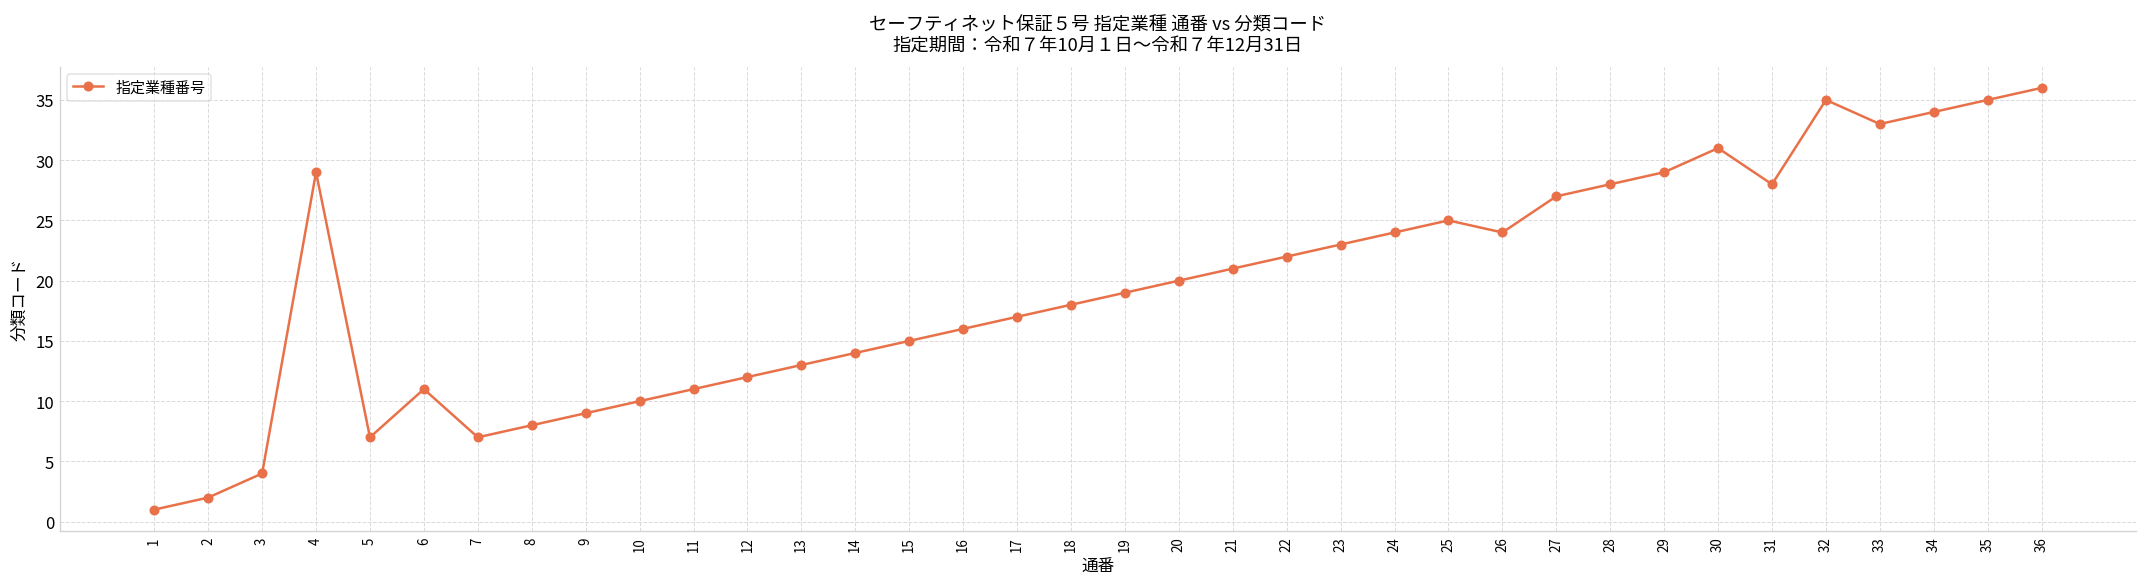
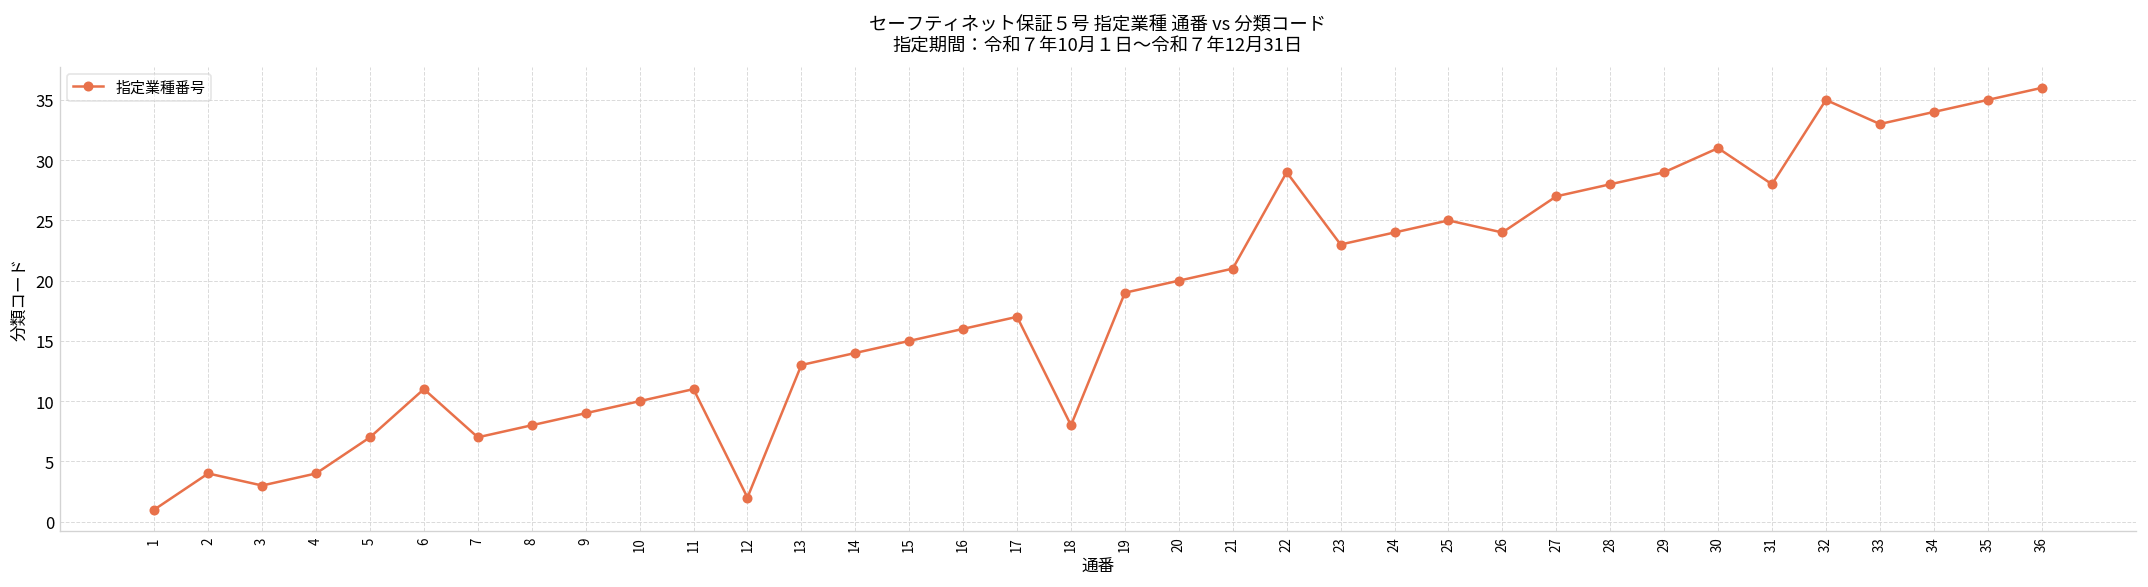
2: 2 -> 4
3: 4 -> 3
4: 29 -> 4
12: 12 -> 2
18: 18 -> 8
22: 22 -> 29
